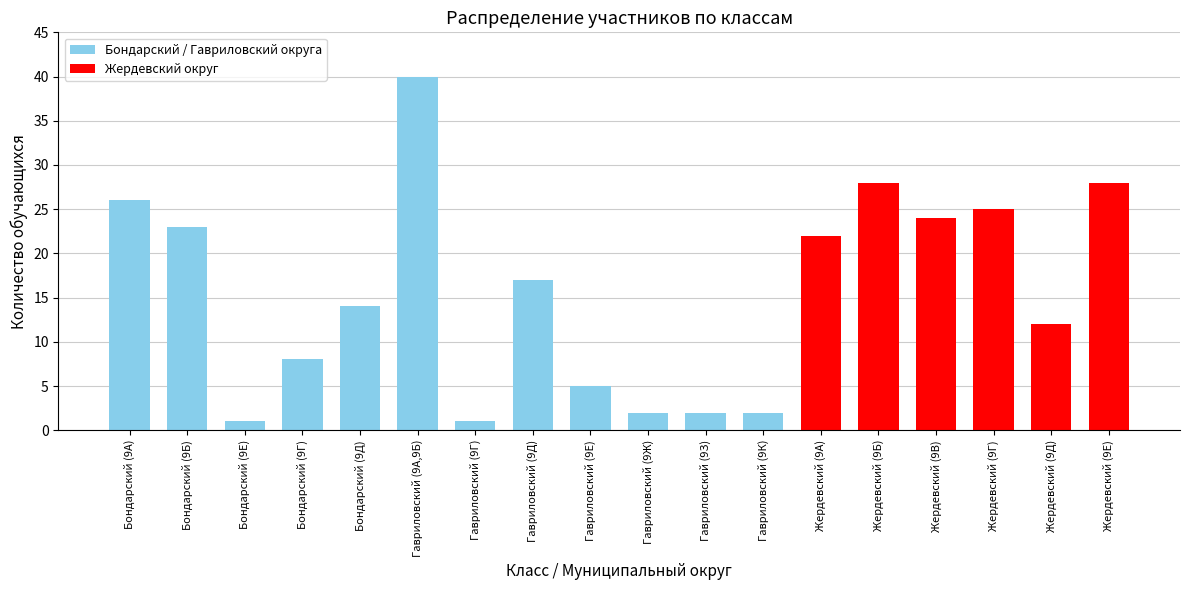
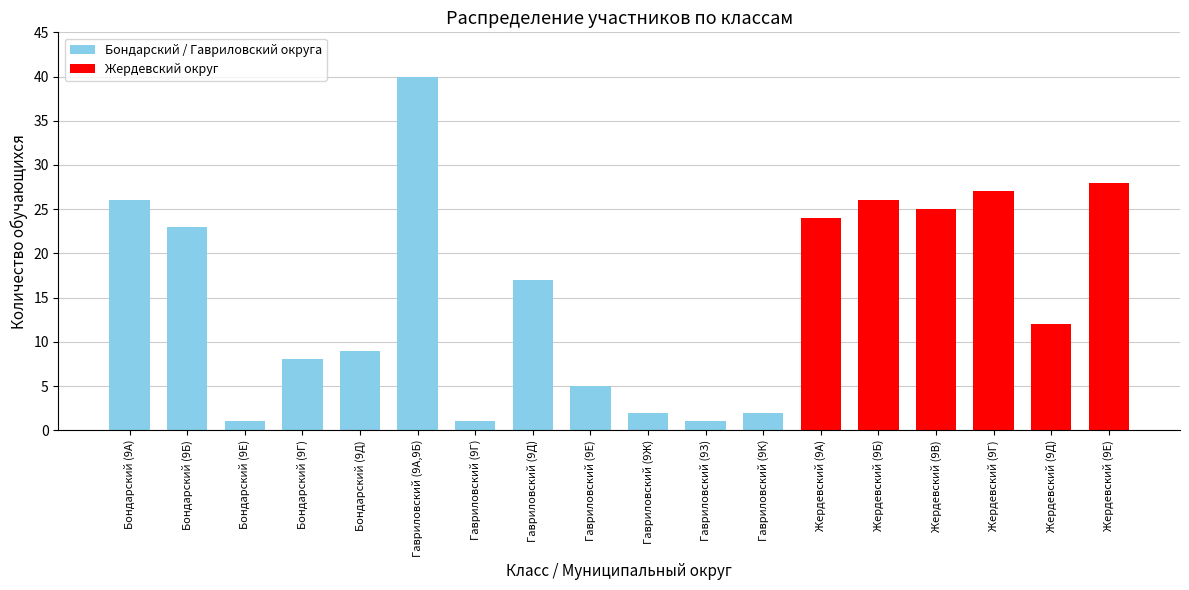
Бондарский / Гавриловский округа, Бондарский (9Д): 14 -> 9
Бондарский / Гавриловский округа, Гавриловский (9З): 2 -> 1
Жердевский округ, Жердевский (9А): 22 -> 24
Жердевский округ, Жердевский (9Б): 28 -> 26
Жердевский округ, Жердевский (9В): 24 -> 25
Жердевский округ, Жердевский (9Г): 25 -> 27
